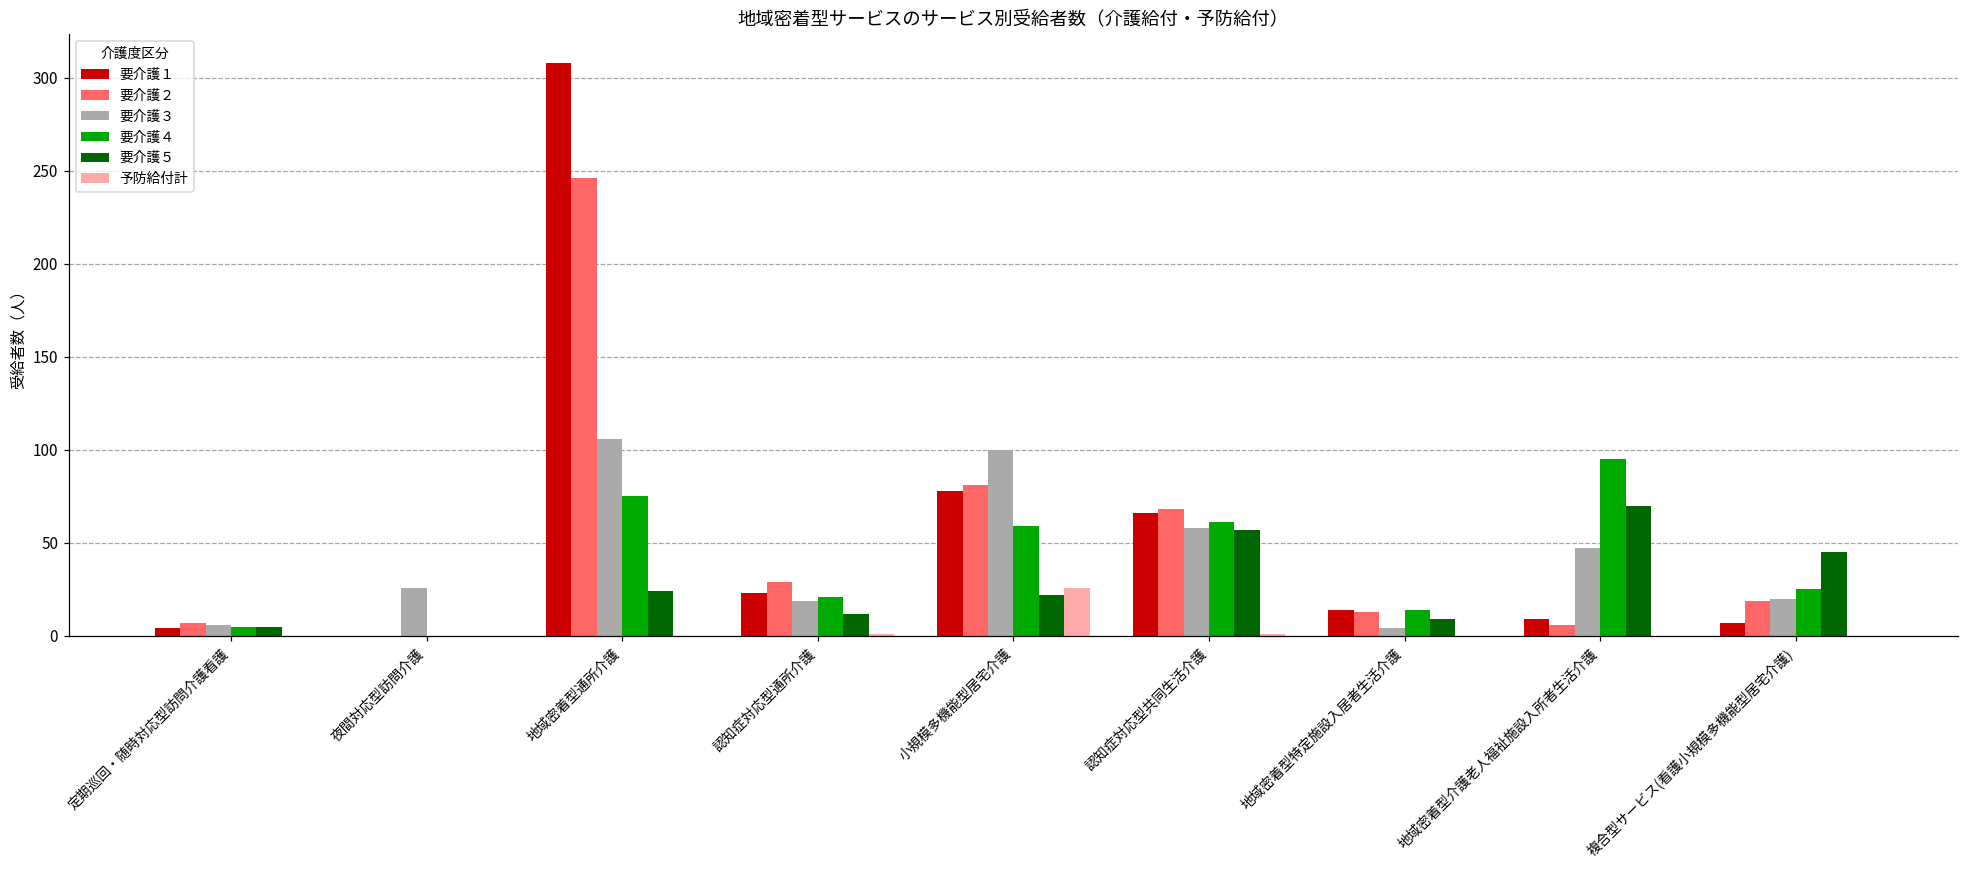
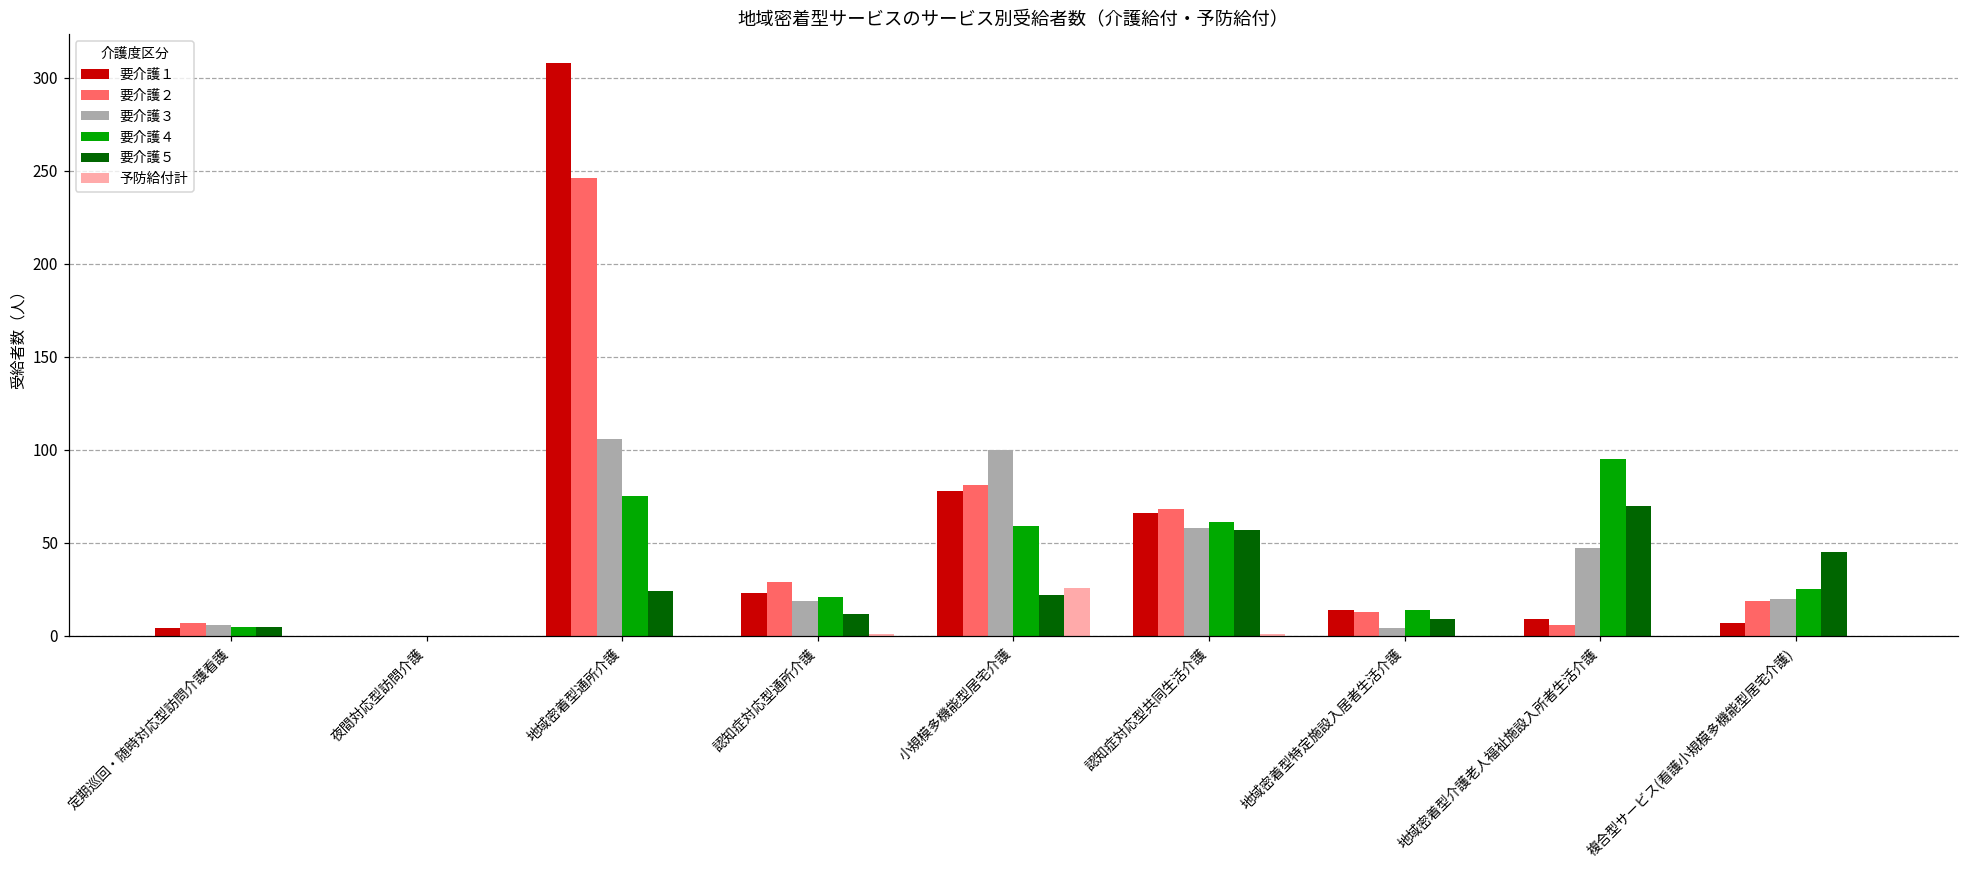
要介護３, 夜間対応型訪問介護: 26 -> 0
